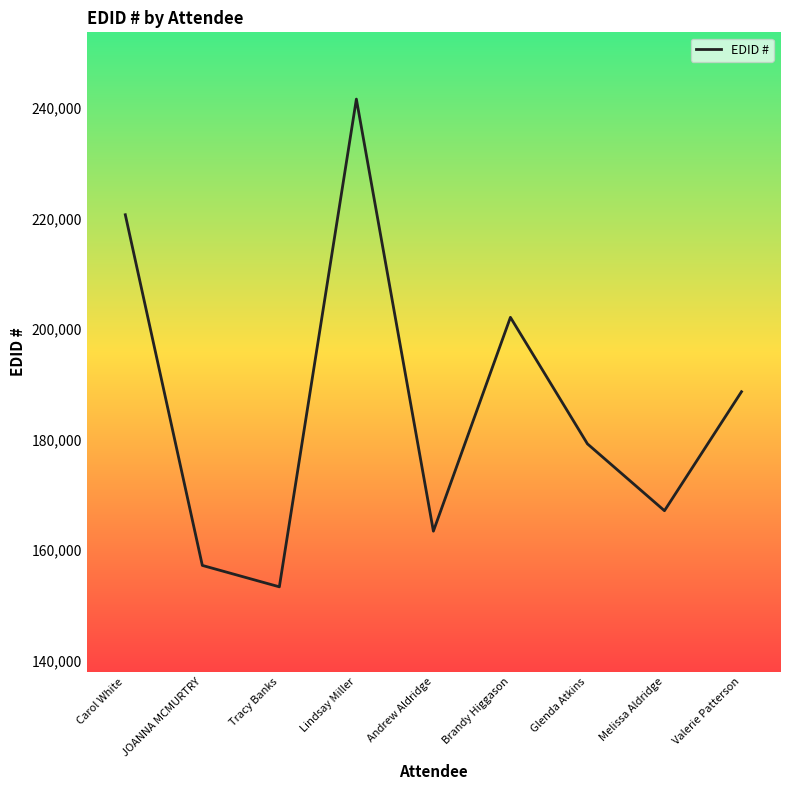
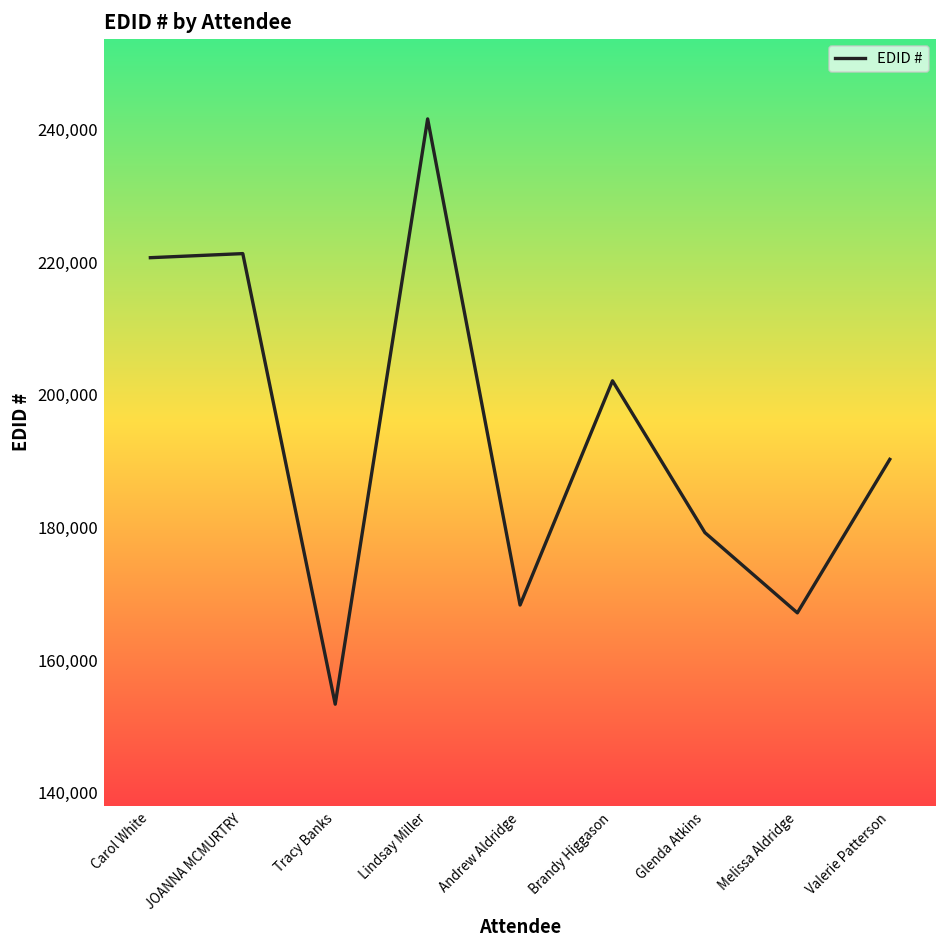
JOANNA MCMURTRY: 157,000 -> 221,000
Andrew Aldridge: 163,000 -> 168,000
Valerie Patterson: 189,000 -> 190,000
